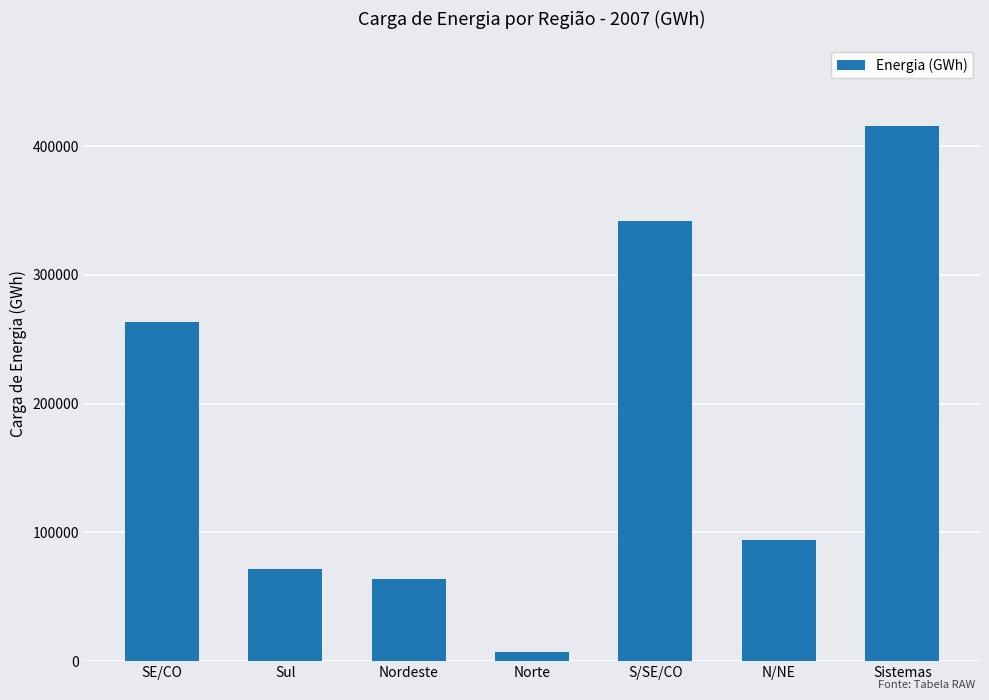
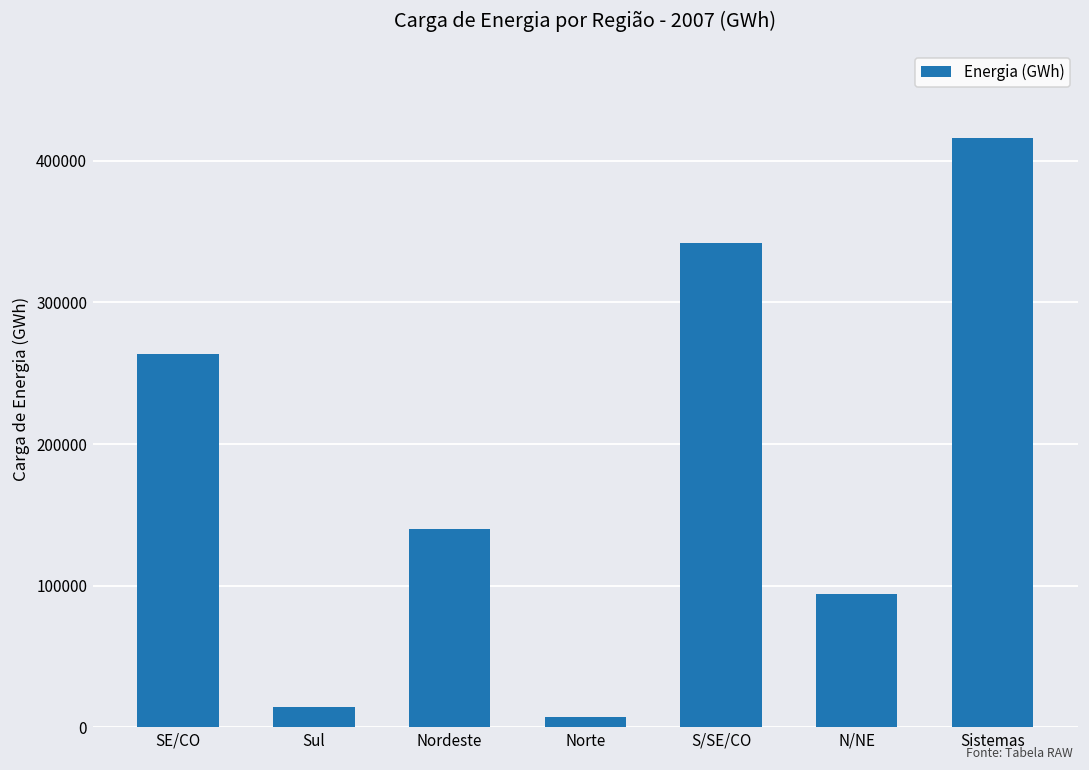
Sul: 72000 -> 15000
Nordeste: 63000 -> 140000
